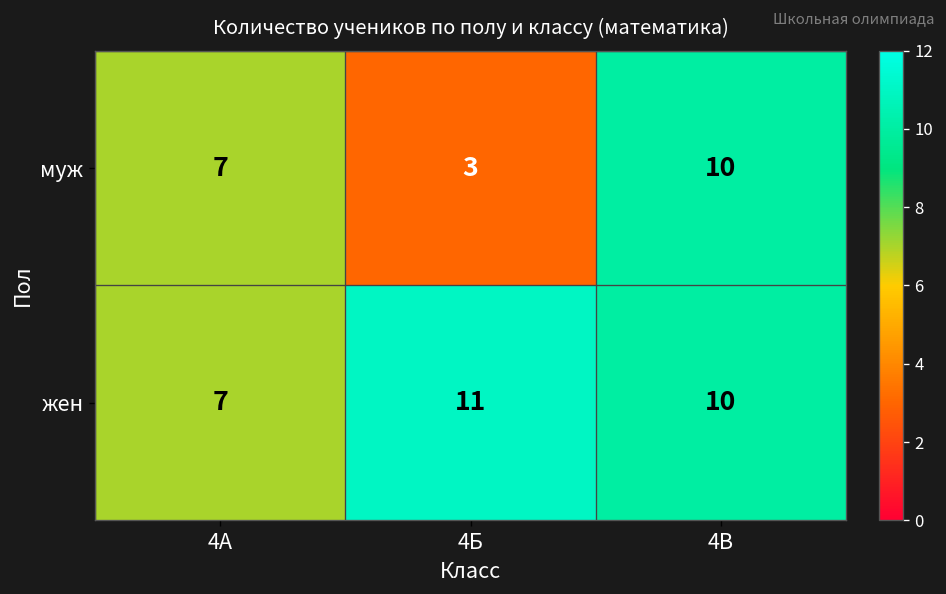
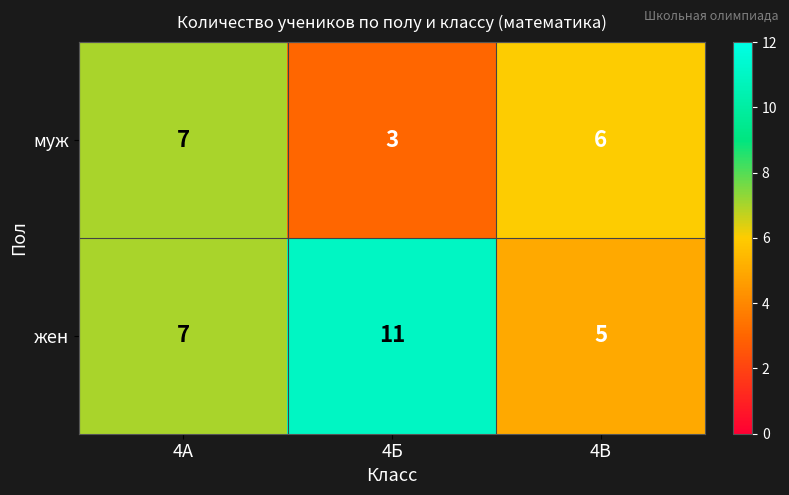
муж, 4В: 10 -> 6
жен, 4В: 10 -> 5
